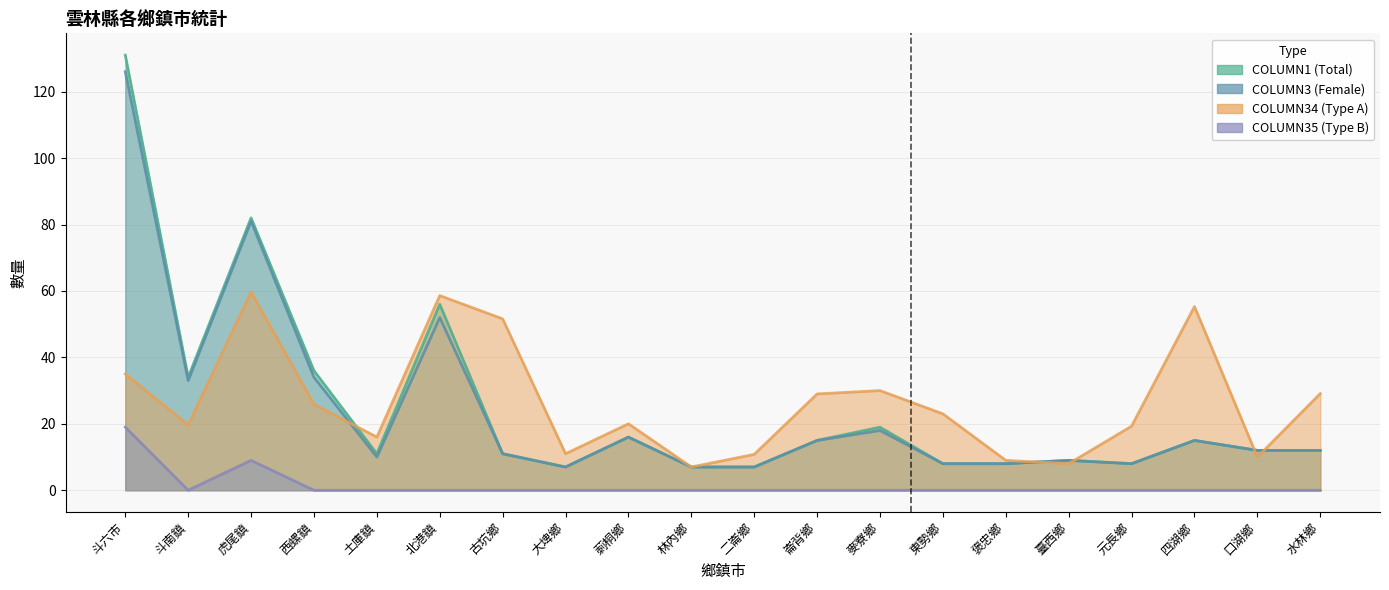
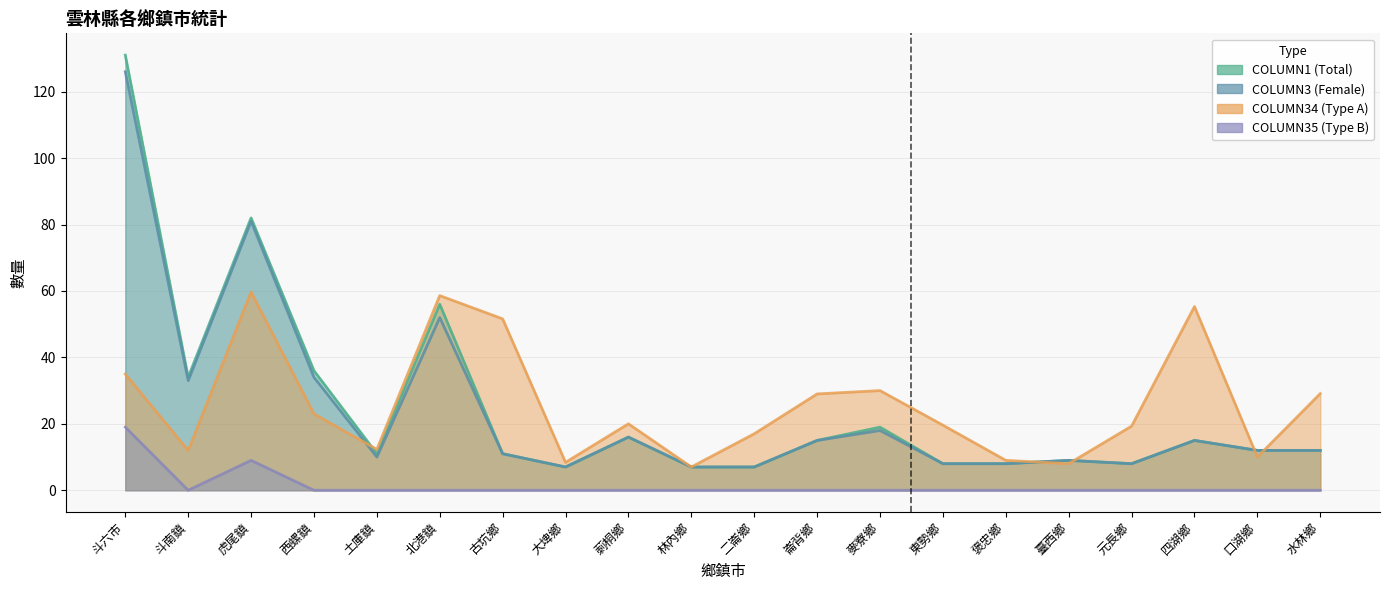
COLUMN34 (Type A), 斗南鎮: 20 -> 12
COLUMN34 (Type A), 西螺鎮: 26 -> 23
COLUMN34 (Type A), 土庫鎮: 16 -> 12
COLUMN34 (Type A), 大埤鄉: 11 -> 8
COLUMN34 (Type A), 二崙鄉: 11 -> 17
COLUMN34 (Type A), 東勢鄉: 23 -> 20
